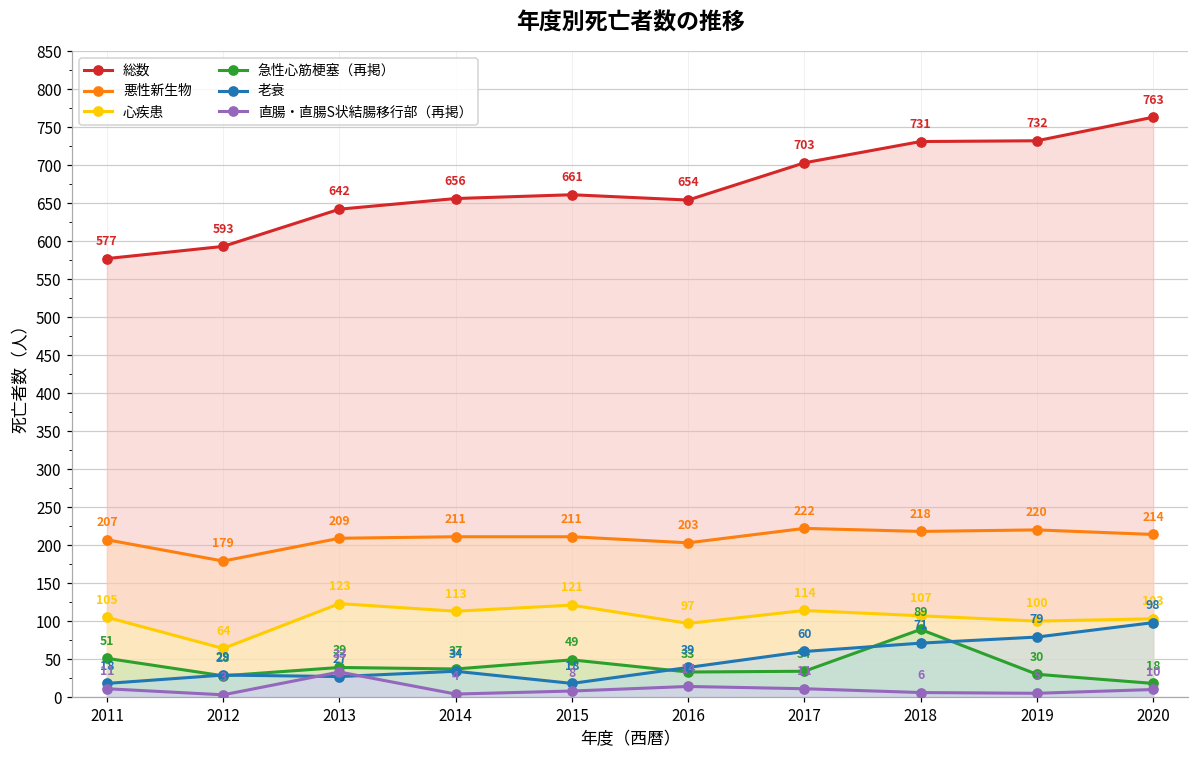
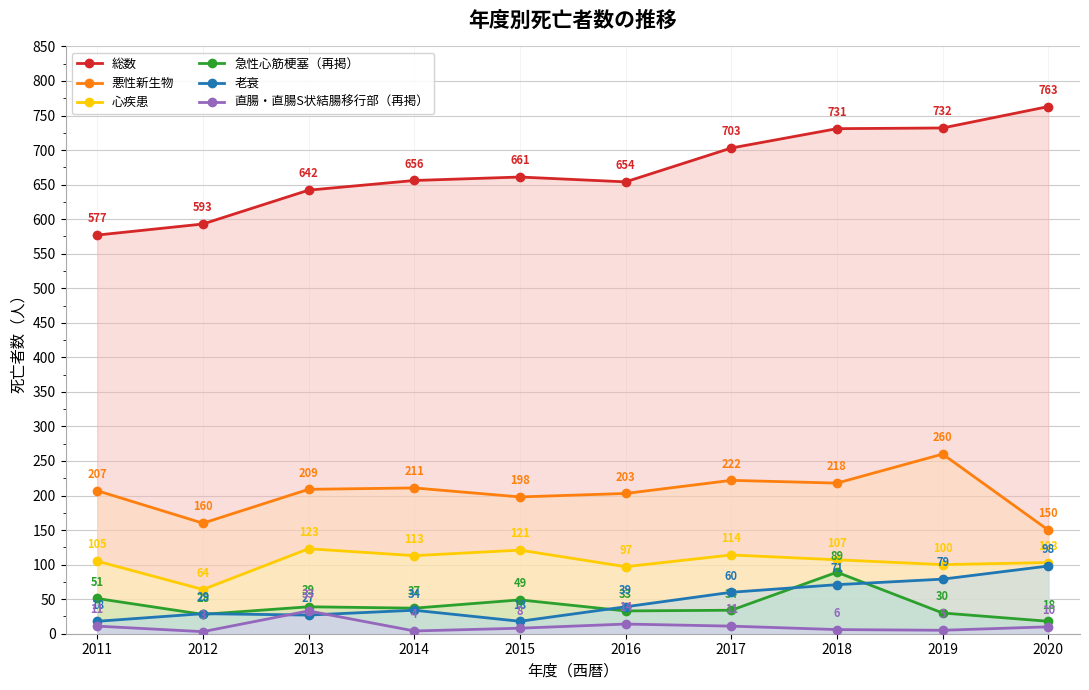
悪性新生物, 2012: 179 -> 160
悪性新生物, 2015: 211 -> 198
悪性新生物, 2019: 220 -> 260
悪性新生物, 2020: 214 -> 150
